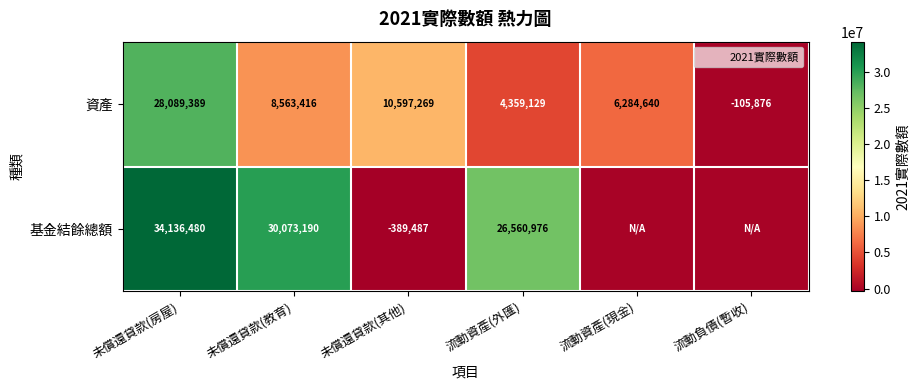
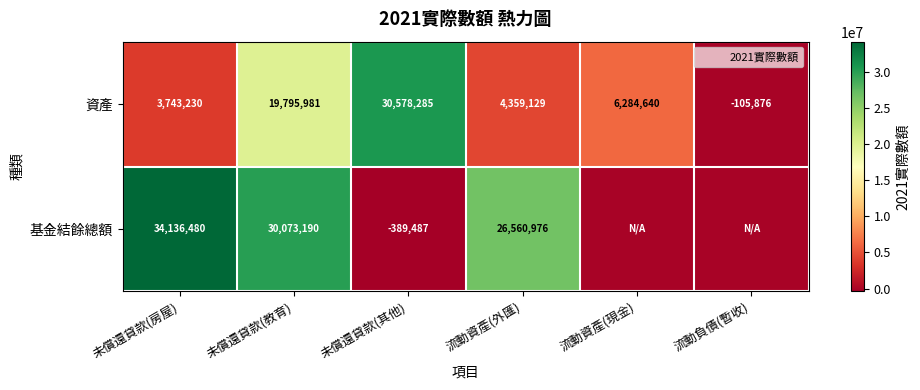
資產, 未償還貸款(房屋): 28,089,389 -> 3,743,230
資產, 未償還貸款(教育): 8,563,416 -> 19,795,981
資產, 未償還貸款(其他): 10,597,269 -> 30,578,285
